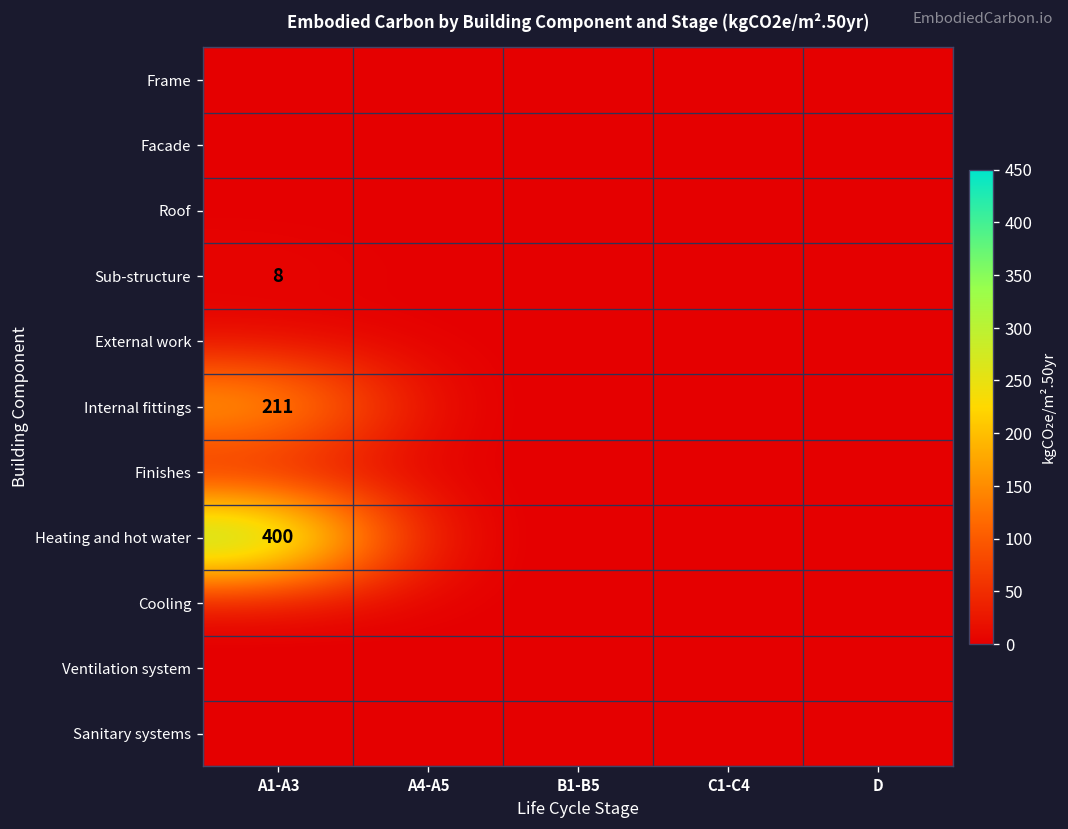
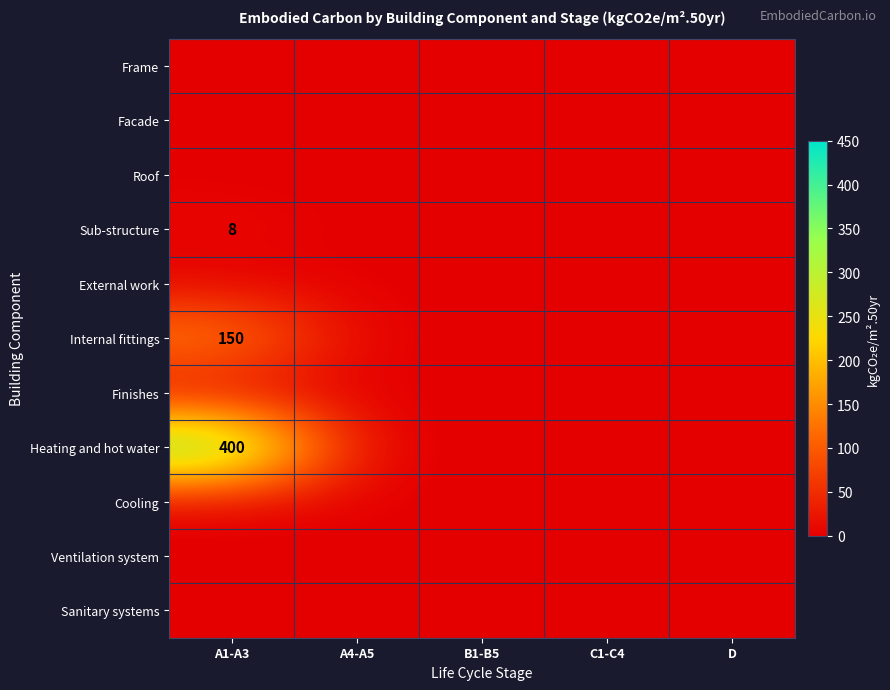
Internal fittings, A1-A3: 211 -> 150
